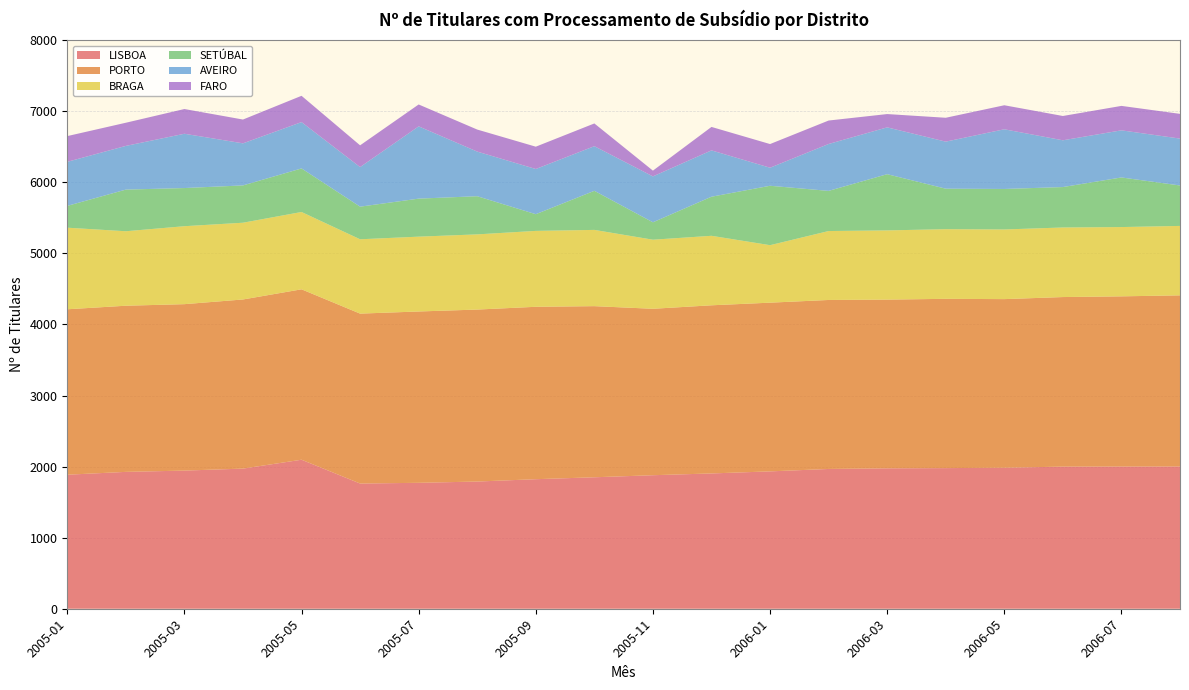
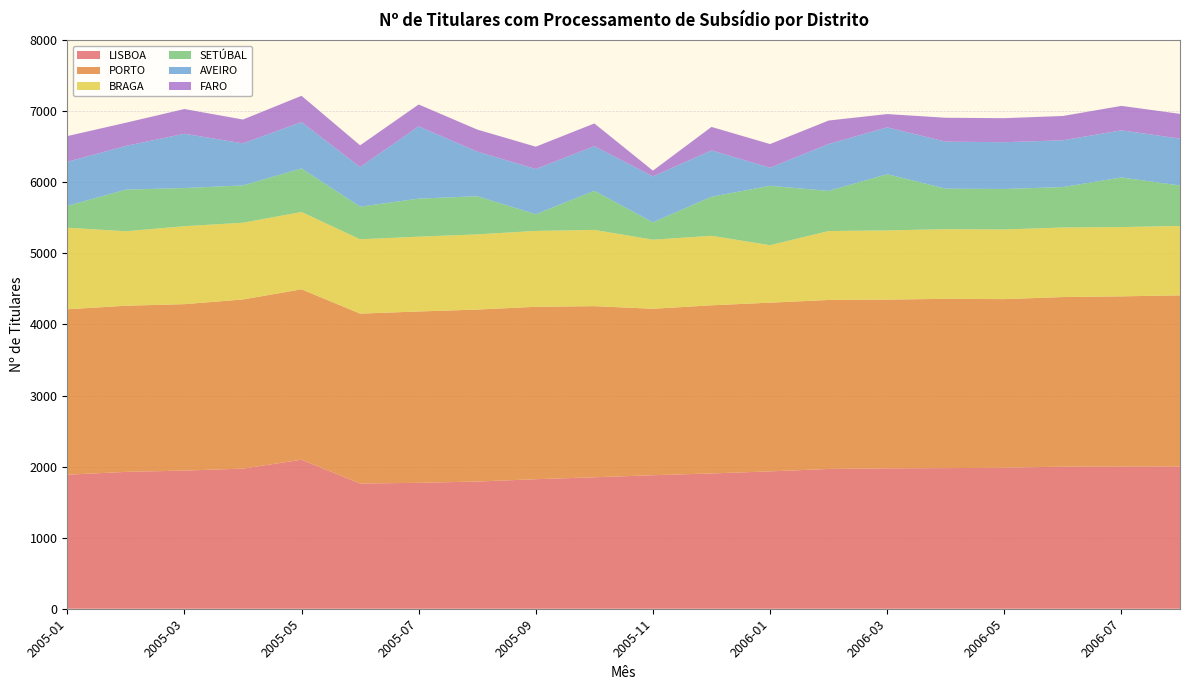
AVEIRO, 2006-05: 800 -> 700
